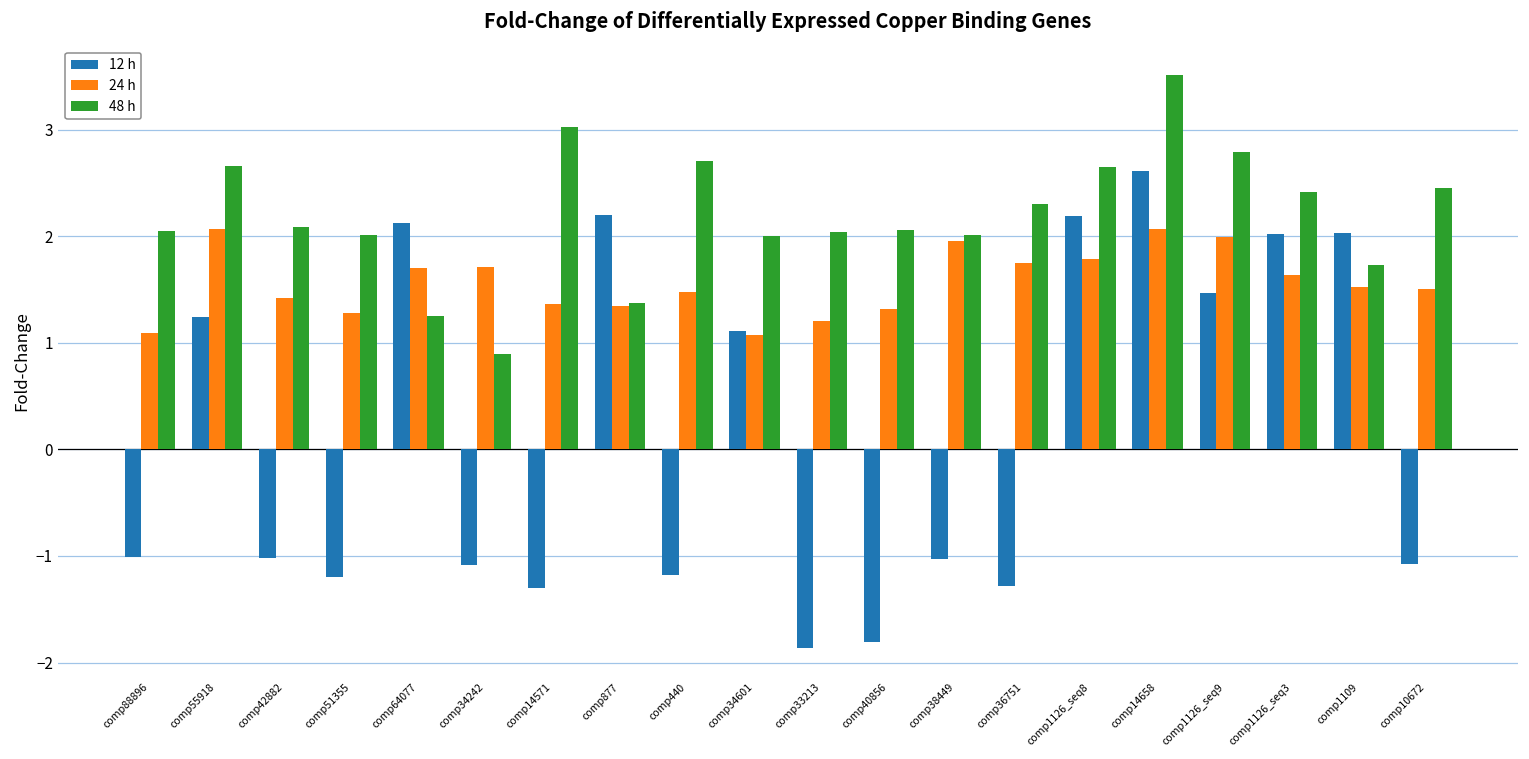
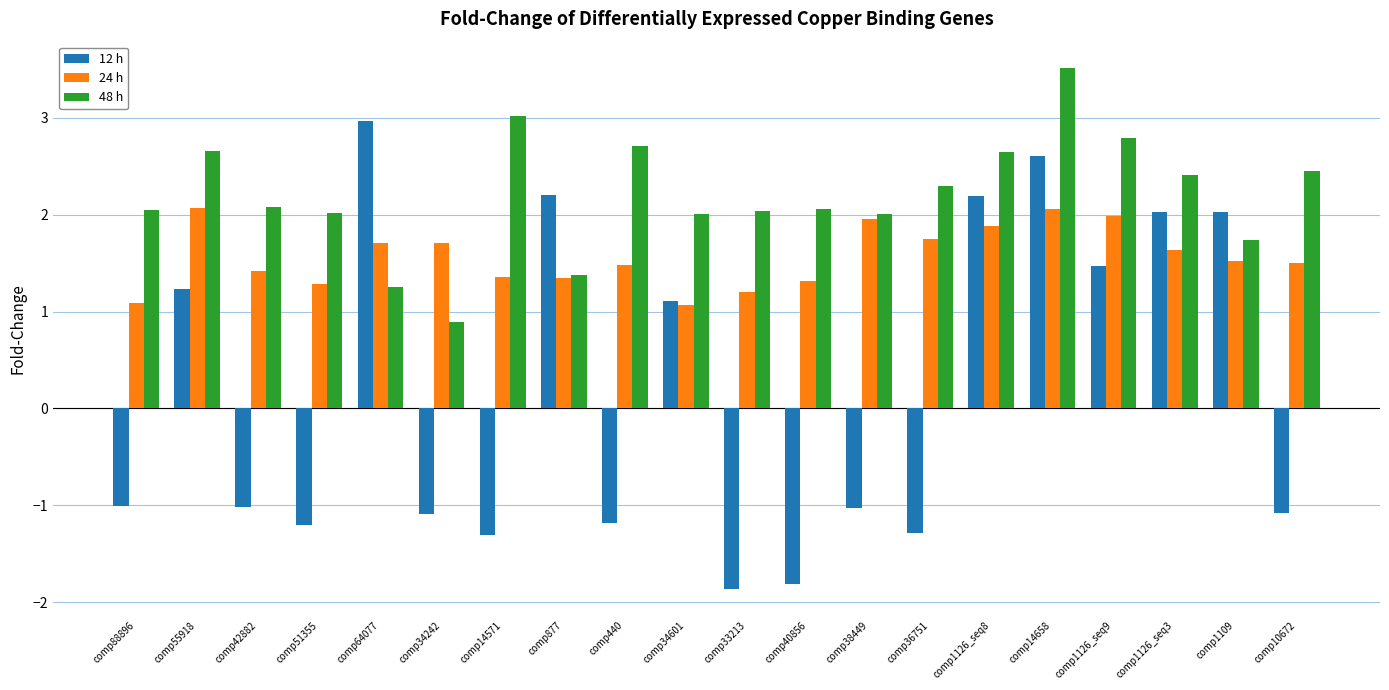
12 h, comp64077: 2.1 -> 3.0
24 h, comp1126_seq8: 1.8 -> 1.9
